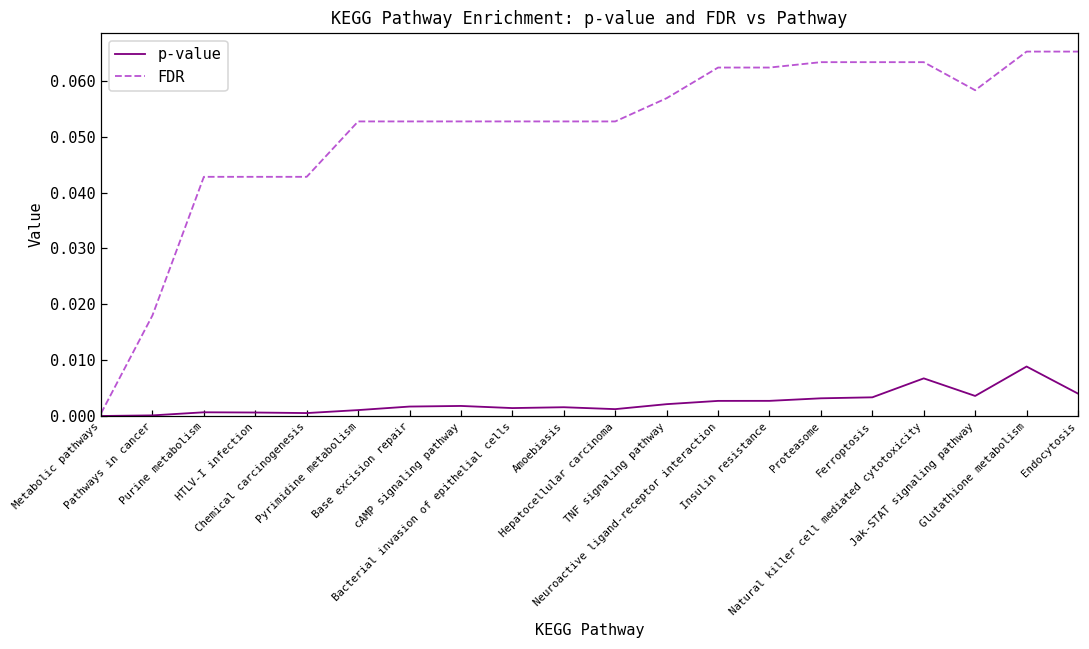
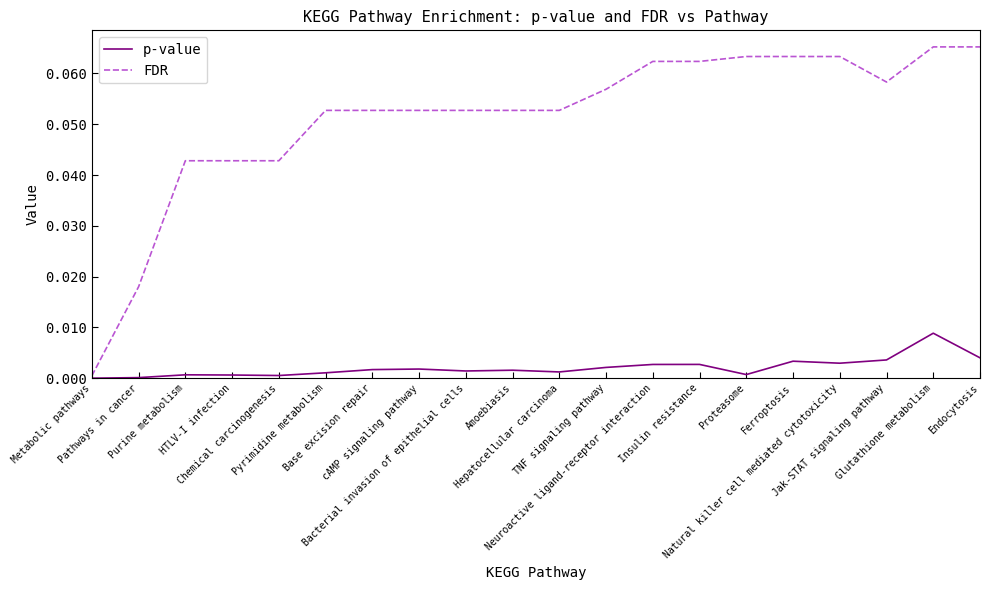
p-value, Proteasome: 0.003 -> 0.001
p-value, Natural killer cell mediated cytotoxicity: 0.007 -> 0.003
